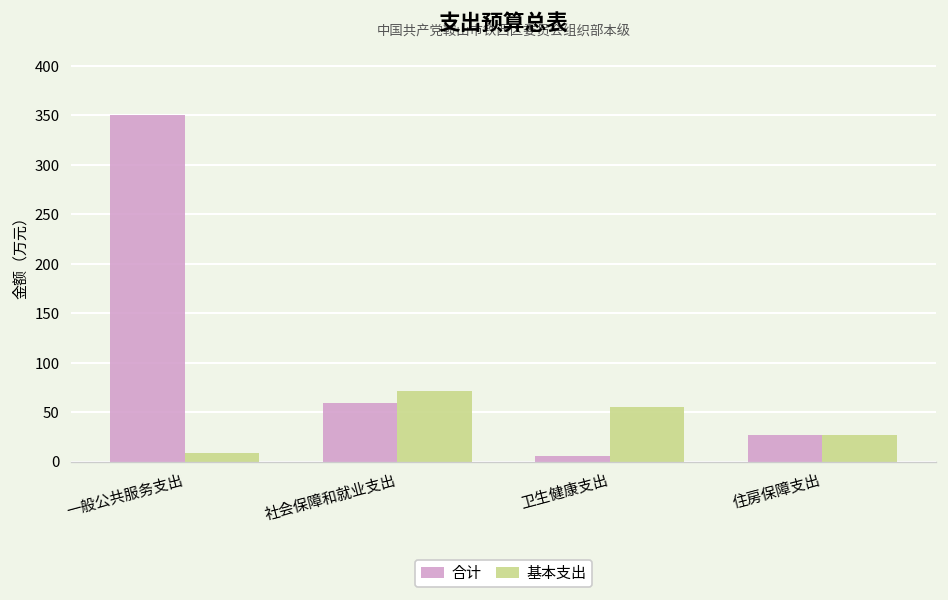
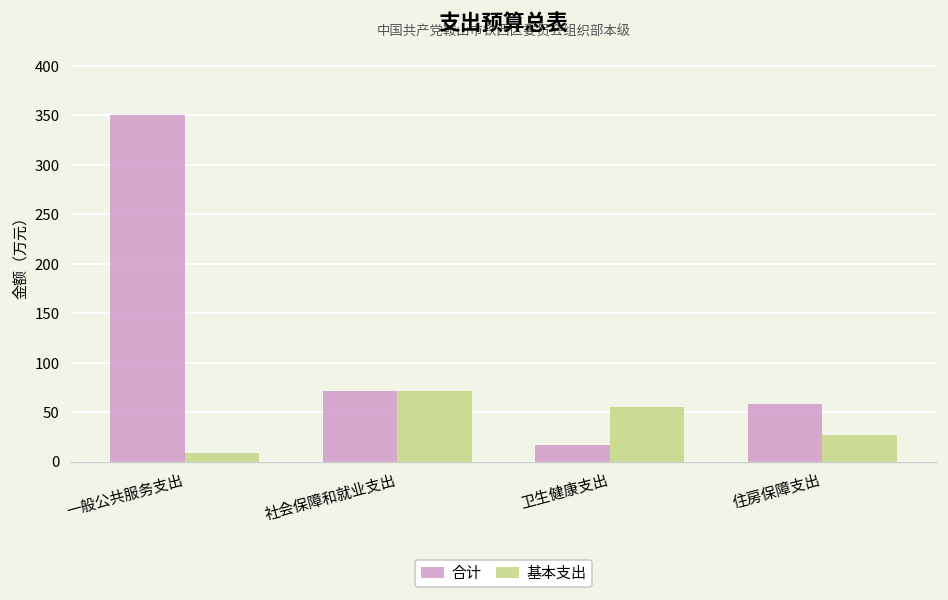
合计, 社会保障和就业支出: 60 -> 70
合计, 卫生健康支出: 10 -> 20
合计, 住房保障支出: 30 -> 60
